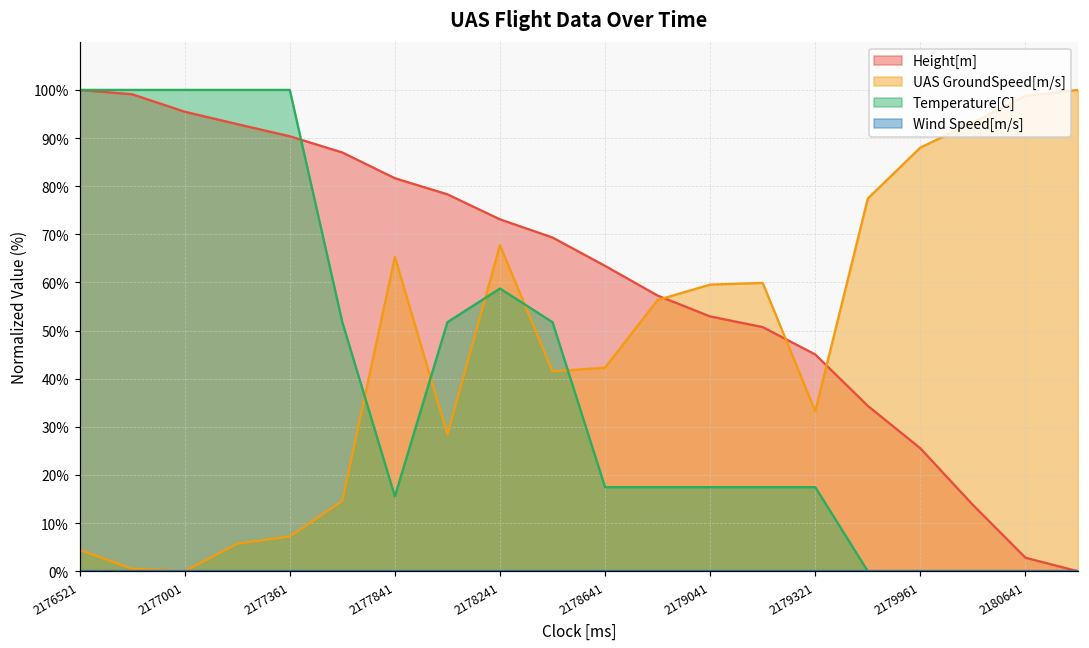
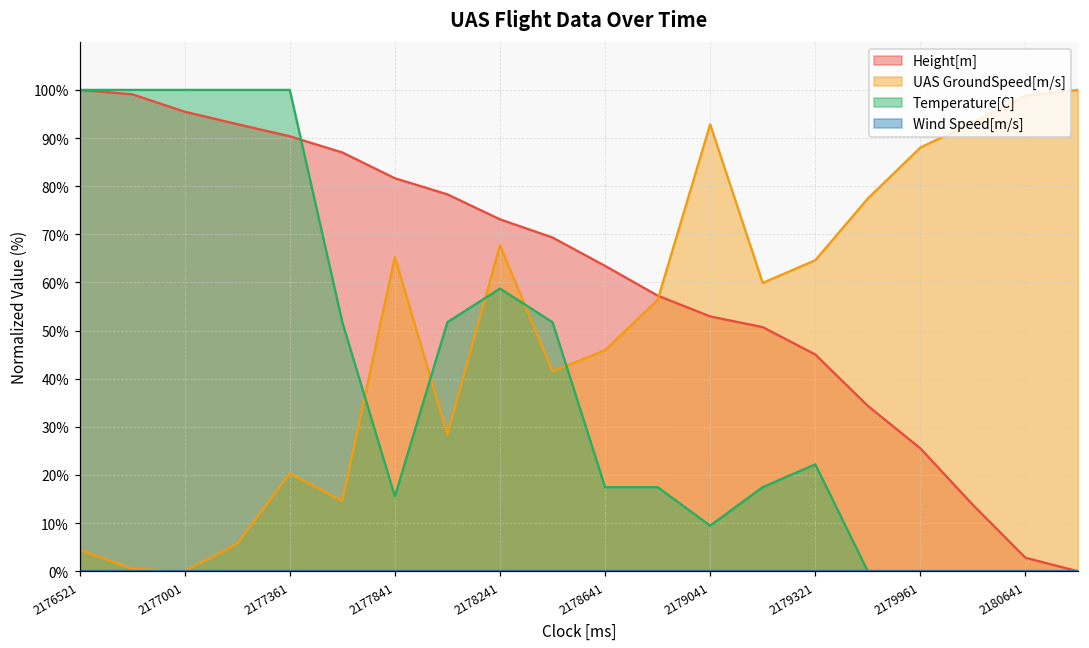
UAS GroundSpeed[m/s], 2177361: 7% -> 20%
UAS GroundSpeed[m/s], 2178641: 42% -> 46%
UAS GroundSpeed[m/s], 2179041: 60% -> 93%
Temperature[C], 2179041: 17% -> 9%
UAS GroundSpeed[m/s], 2179321: 33% -> 65%
Temperature[C], 2179321: 17% -> 22%
